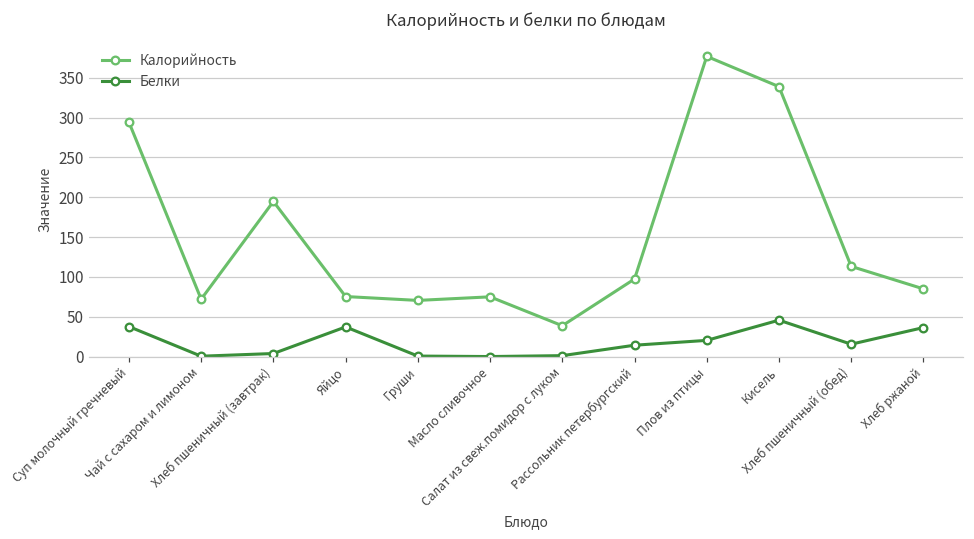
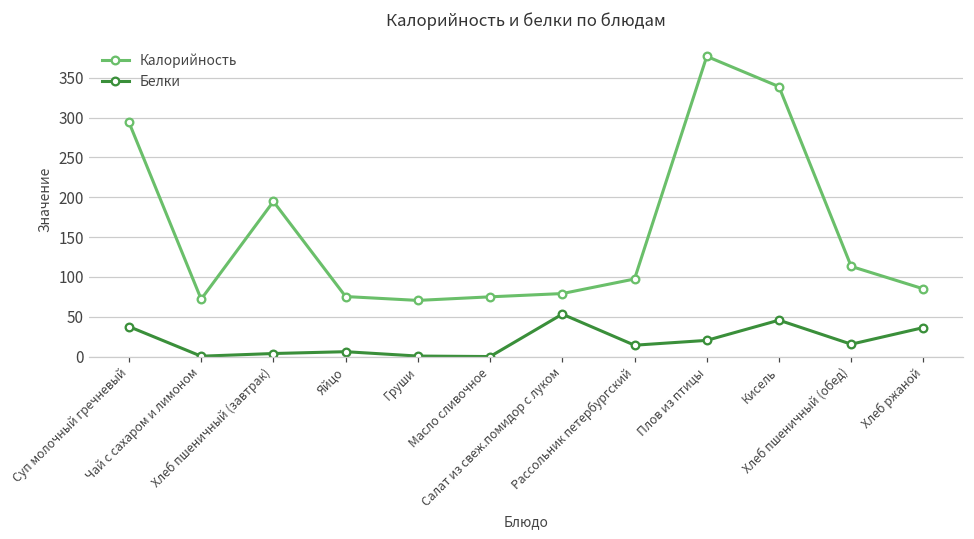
Белки, Яйцо: 40 -> 10
Калорийность, Салат из свеж.помидор с луком: 40 -> 80
Белки, Салат из свеж.помидор с луком: 0 -> 50
